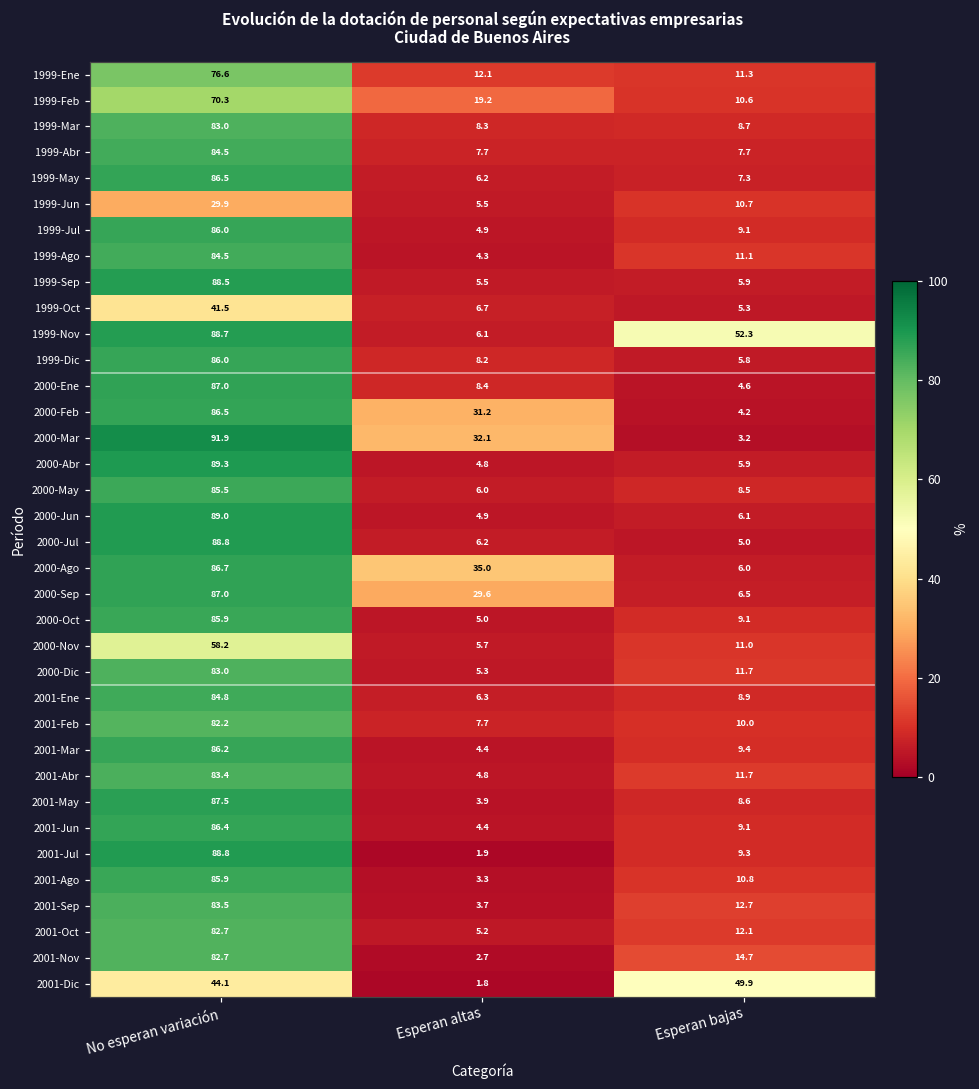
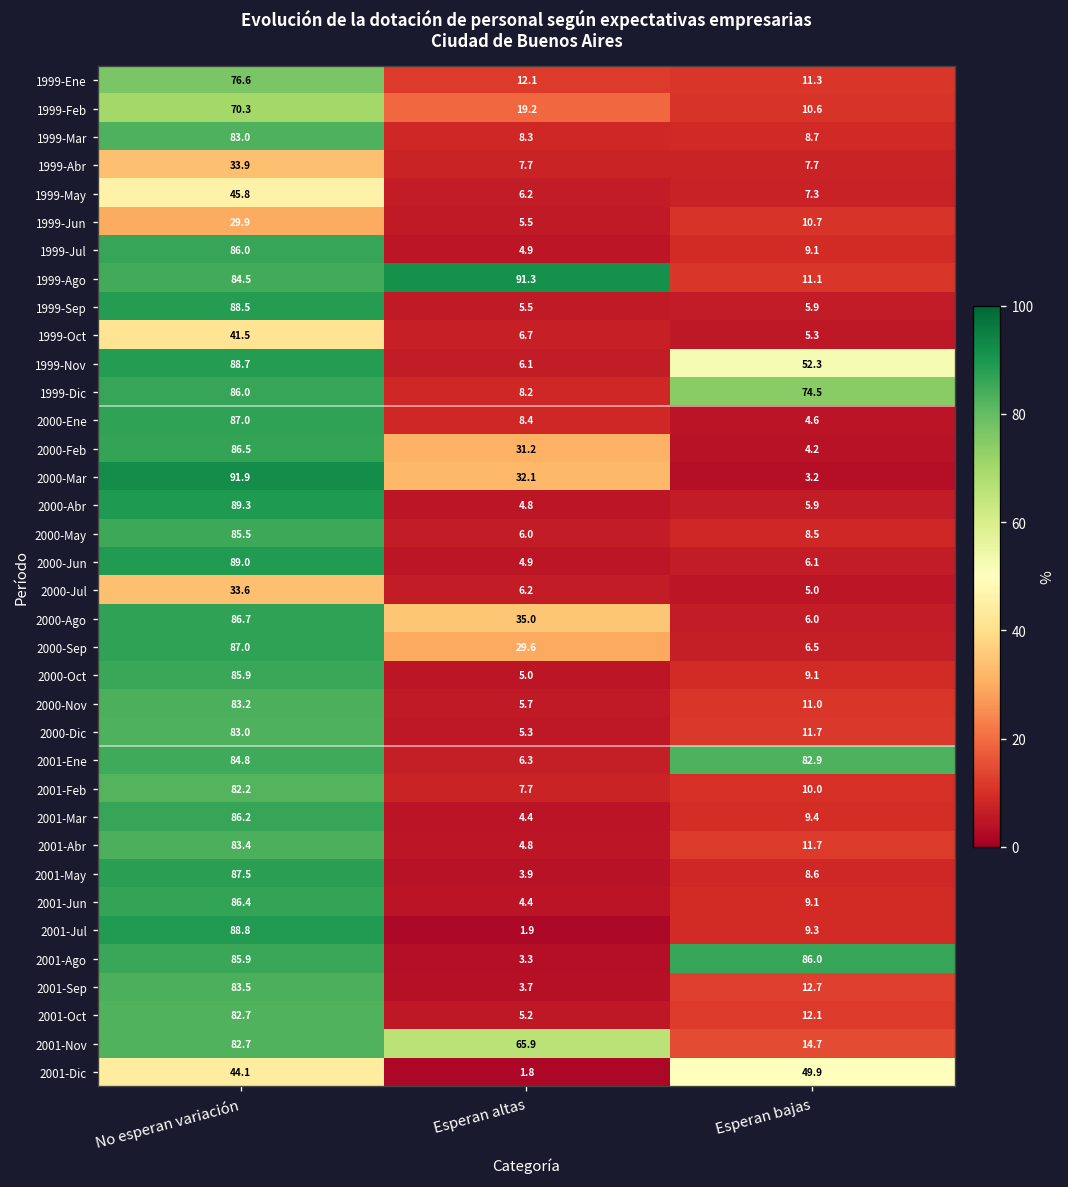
1999-Abr, No esperan variación: 84.5 -> 33.9
1999-May, No esperan variación: 86.5 -> 45.8
1999-Ago, Esperan altas: 4.3 -> 91.3
1999-Dic, Esperan bajas: 5.8 -> 74.5
2000-Jul, No esperan variación: 88.8 -> 33.6
2000-Nov, No esperan variación: 58.2 -> 83.2
2001-Ene, Esperan bajas: 8.9 -> 82.9
2001-Ago, Esperan bajas: 10.8 -> 86.0
2001-Nov, Esperan altas: 2.7 -> 65.9
